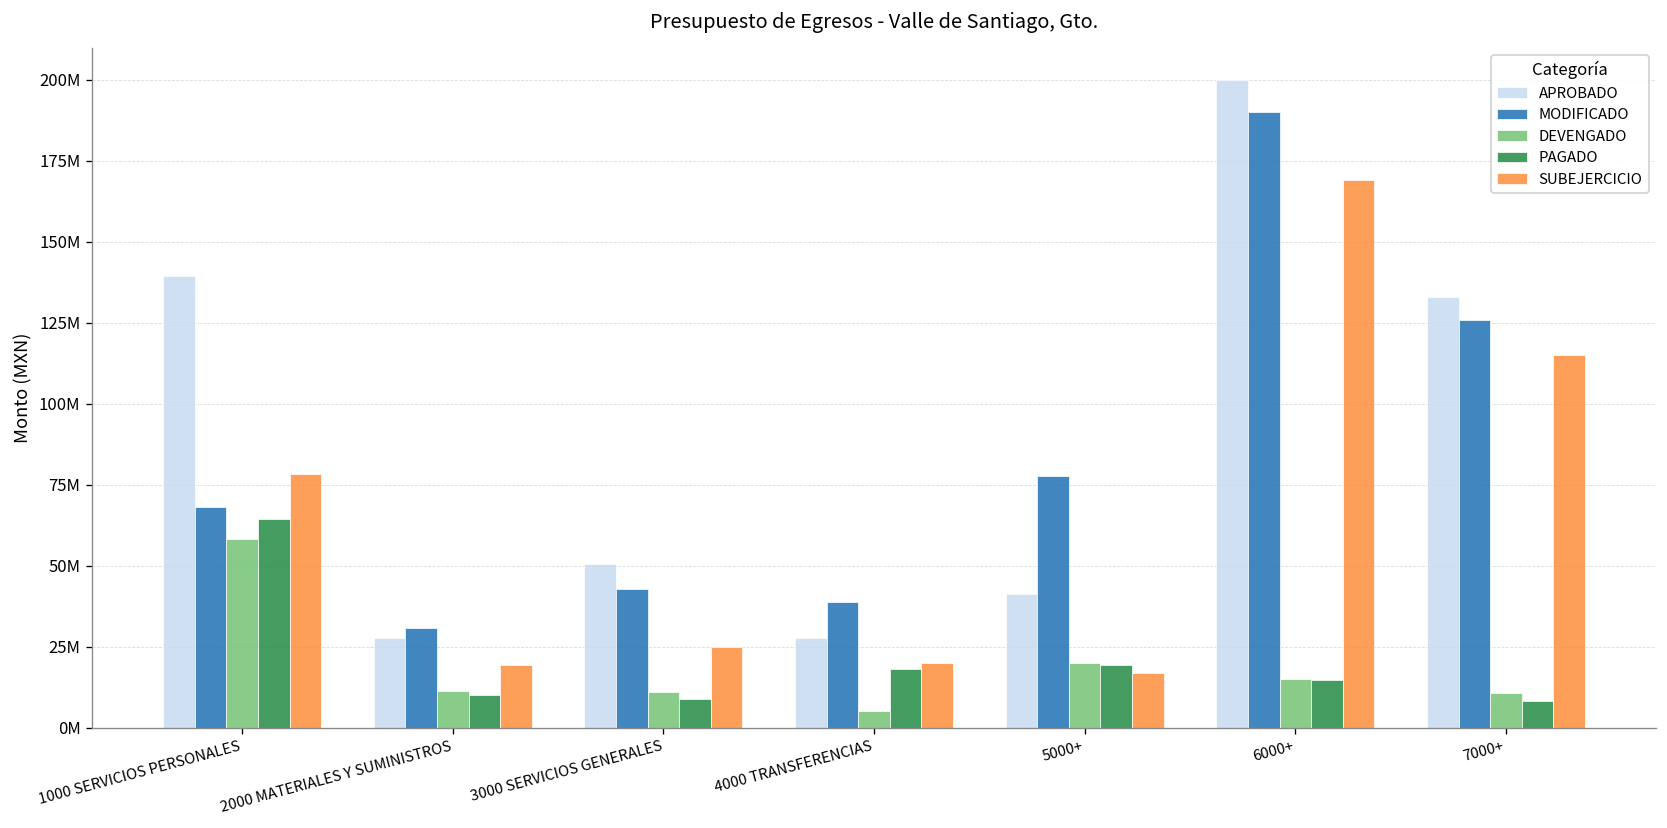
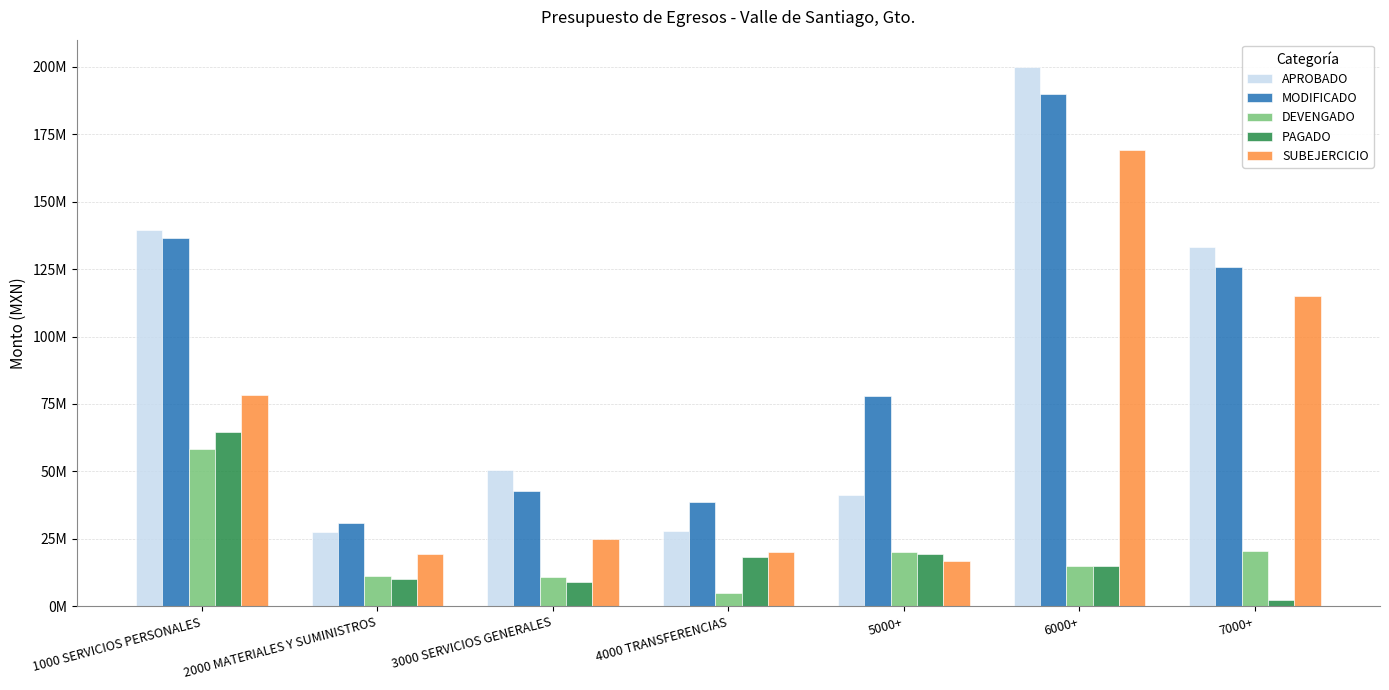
MODIFICADO, 1000 SERVICIOS PERSONALES: 68000000 -> 137000000
DEVENGADO, 7000+: 11000000 -> 21000000
PAGADO, 7000+: 8000000 -> 2000000
